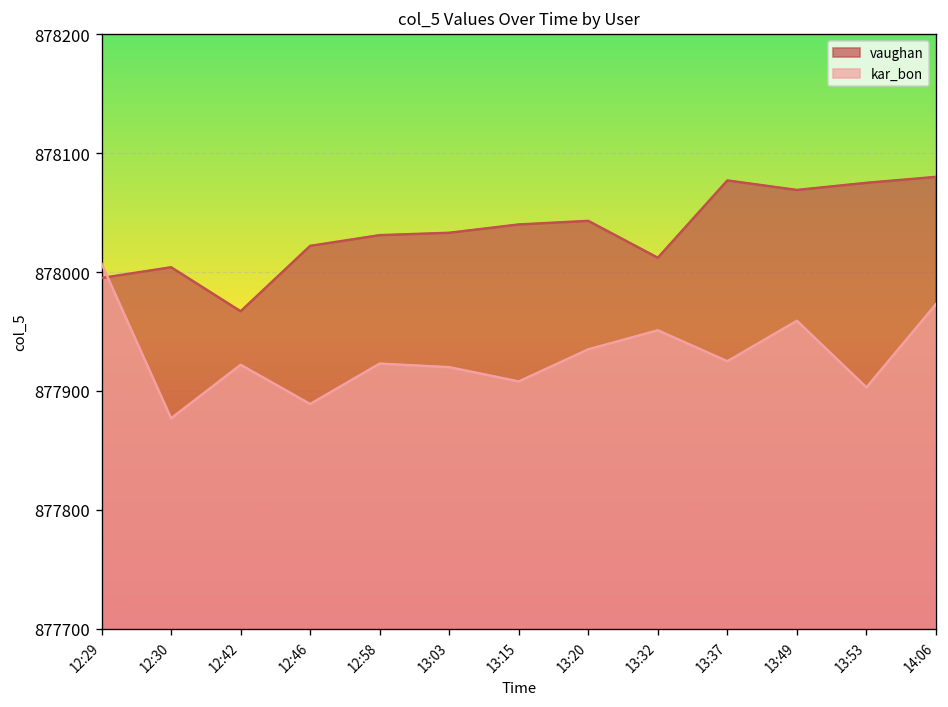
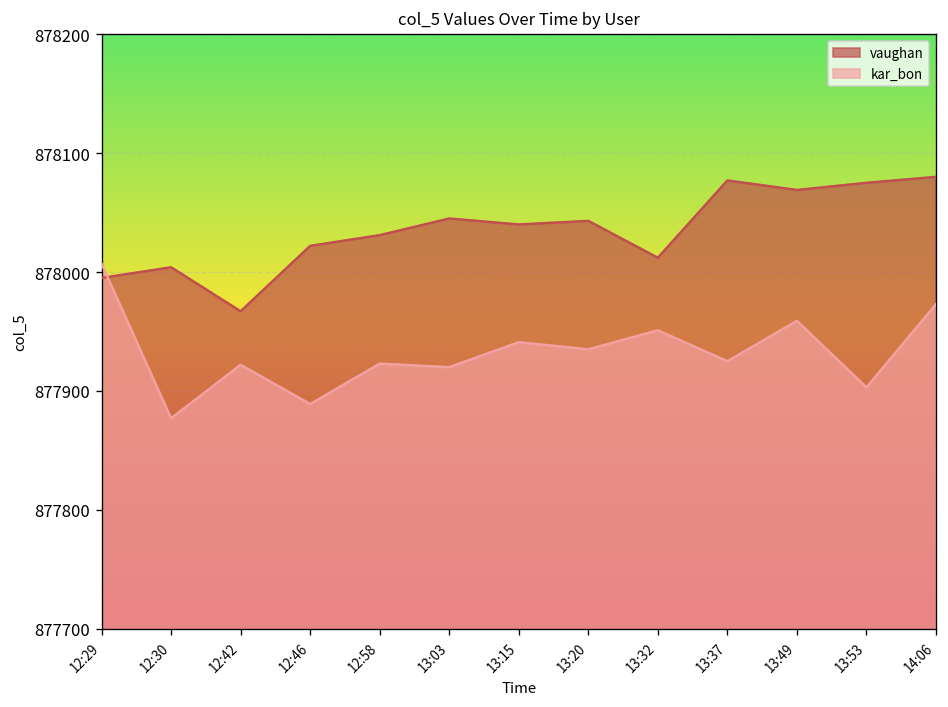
vaughan, 13:03: 878030 -> 878050
kar_bon, 13:15: 877910 -> 877940
